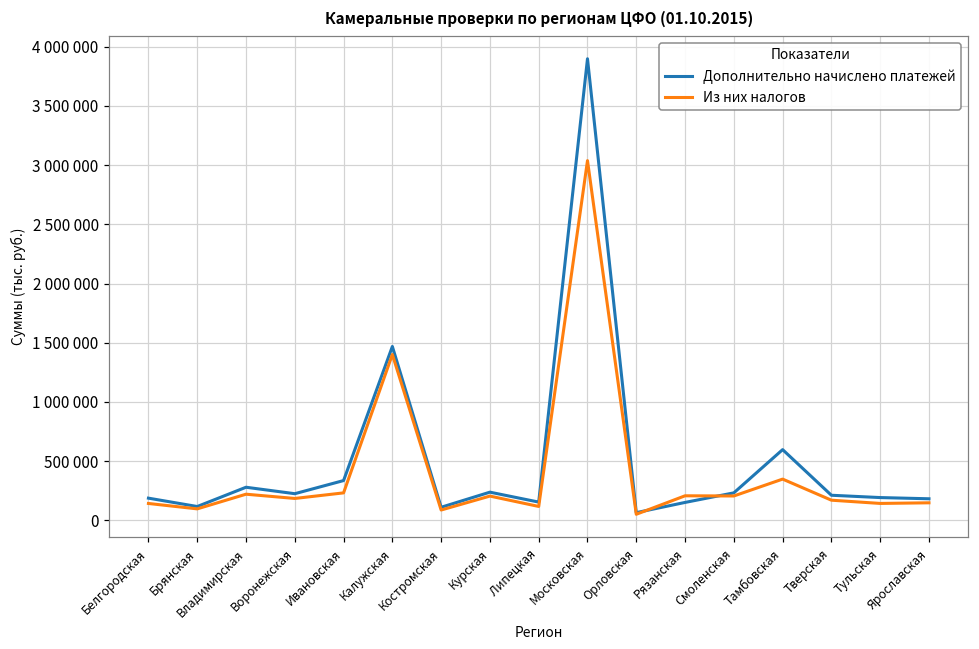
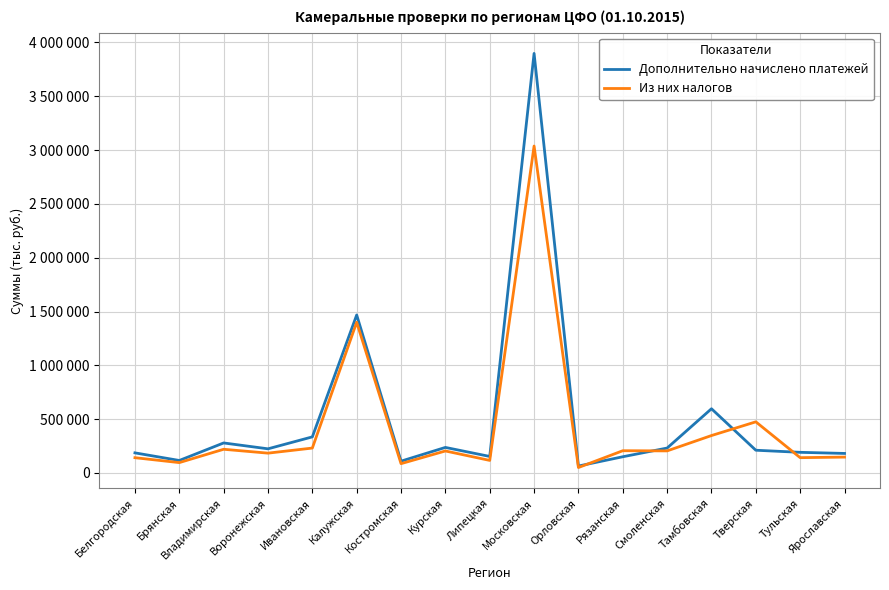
Из них налогов, Тверская: 170000 -> 480000
